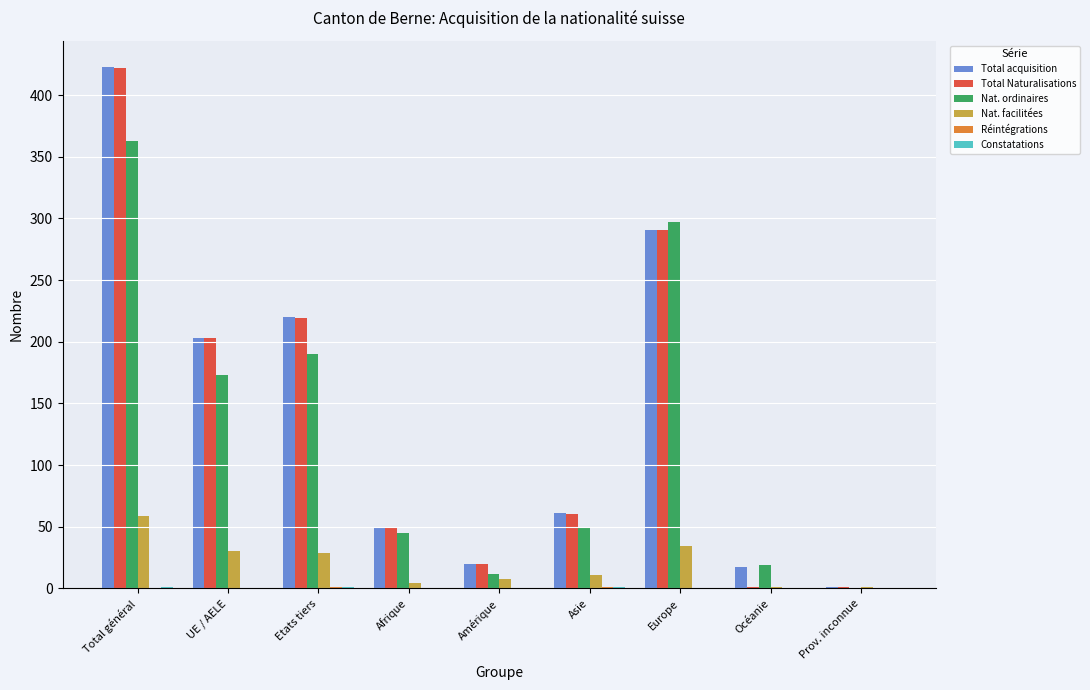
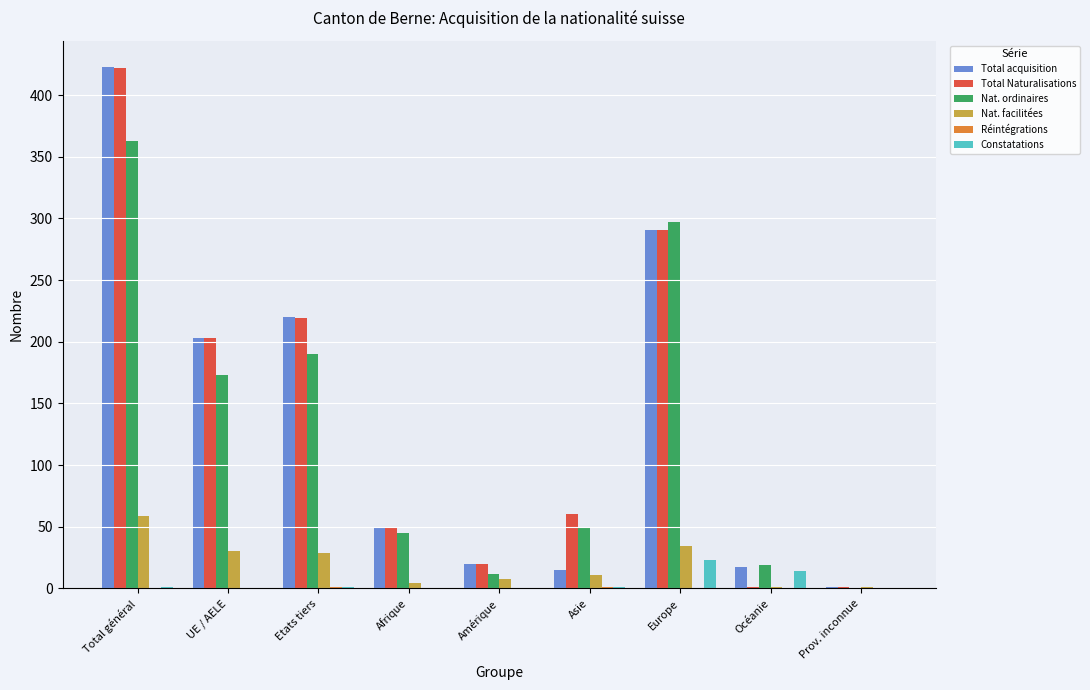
Total acquisition, Asie: 61 -> 15
Constatations, Europe: 0 -> 23
Constatations, Océanie: 0 -> 14
